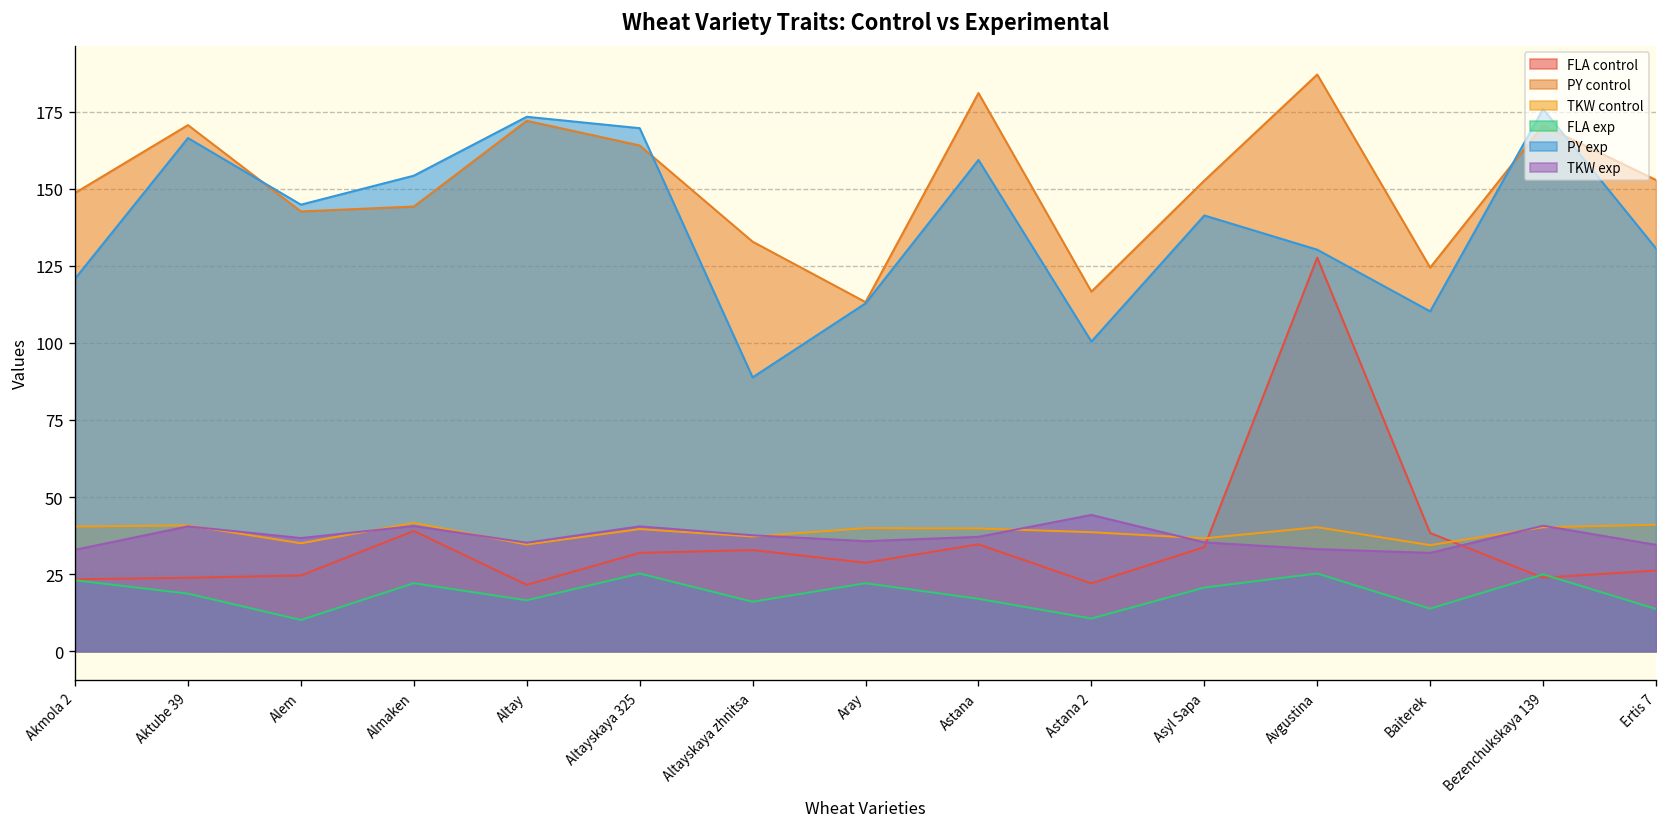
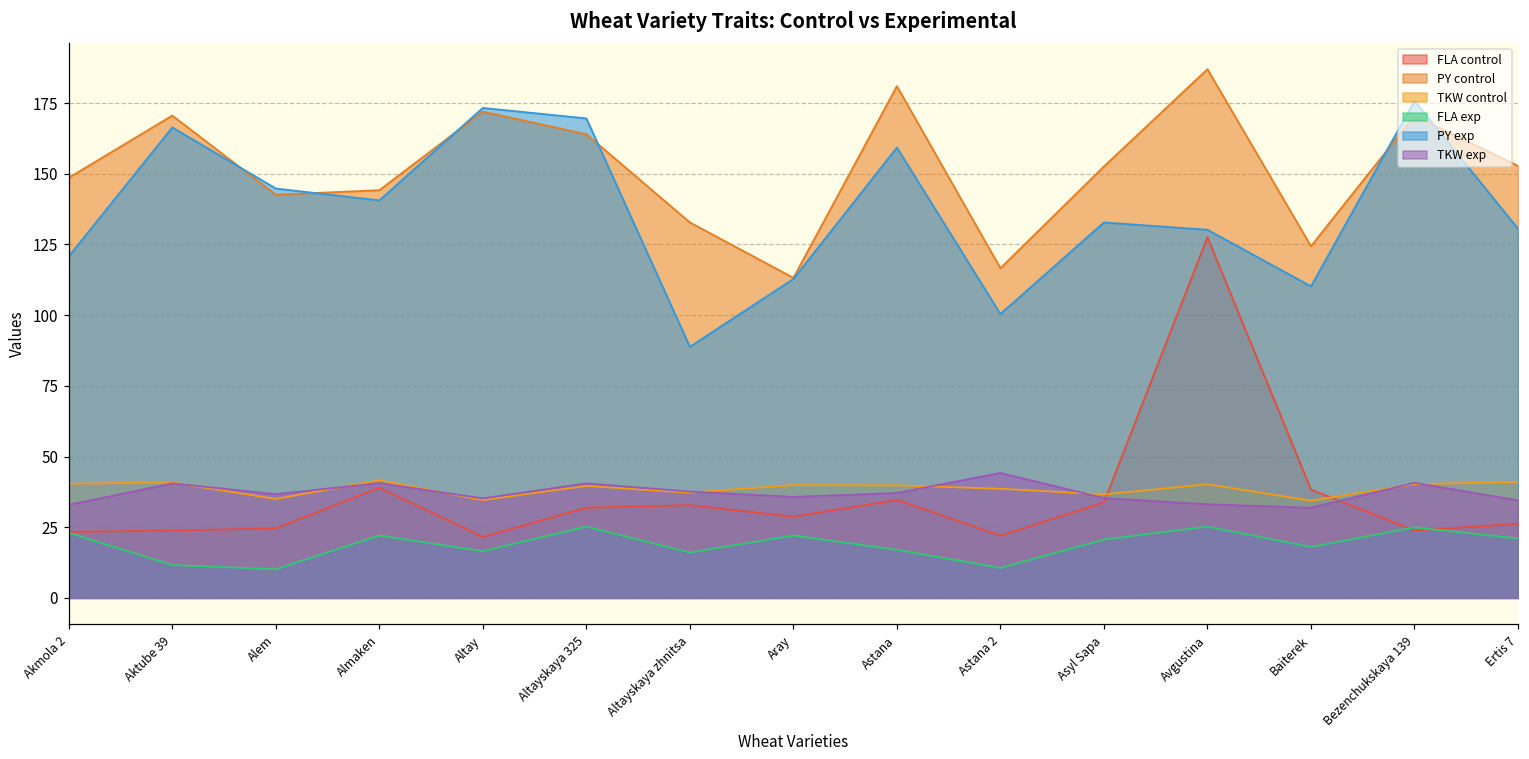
FLA exp, Aktube 39: 19 -> 12
PY exp, Almaken: 154 -> 141
PY exp, Asyl Sapa: 141 -> 133
FLA exp, Baiterek: 14 -> 18
FLA exp, Ertis 7: 14 -> 21
